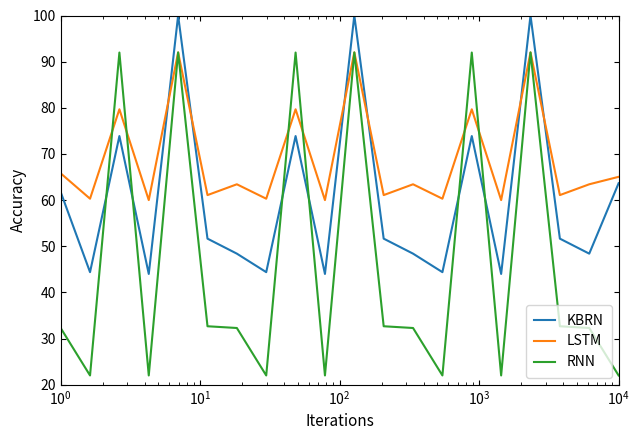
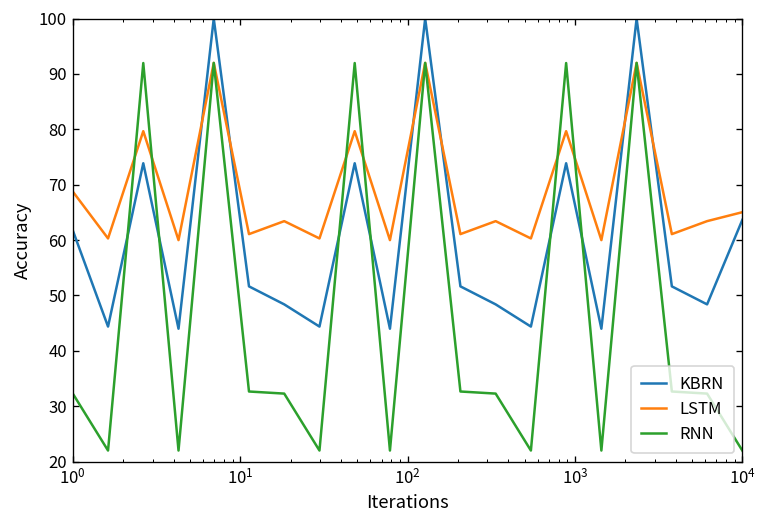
LSTM, 10^0: 66 -> 69
